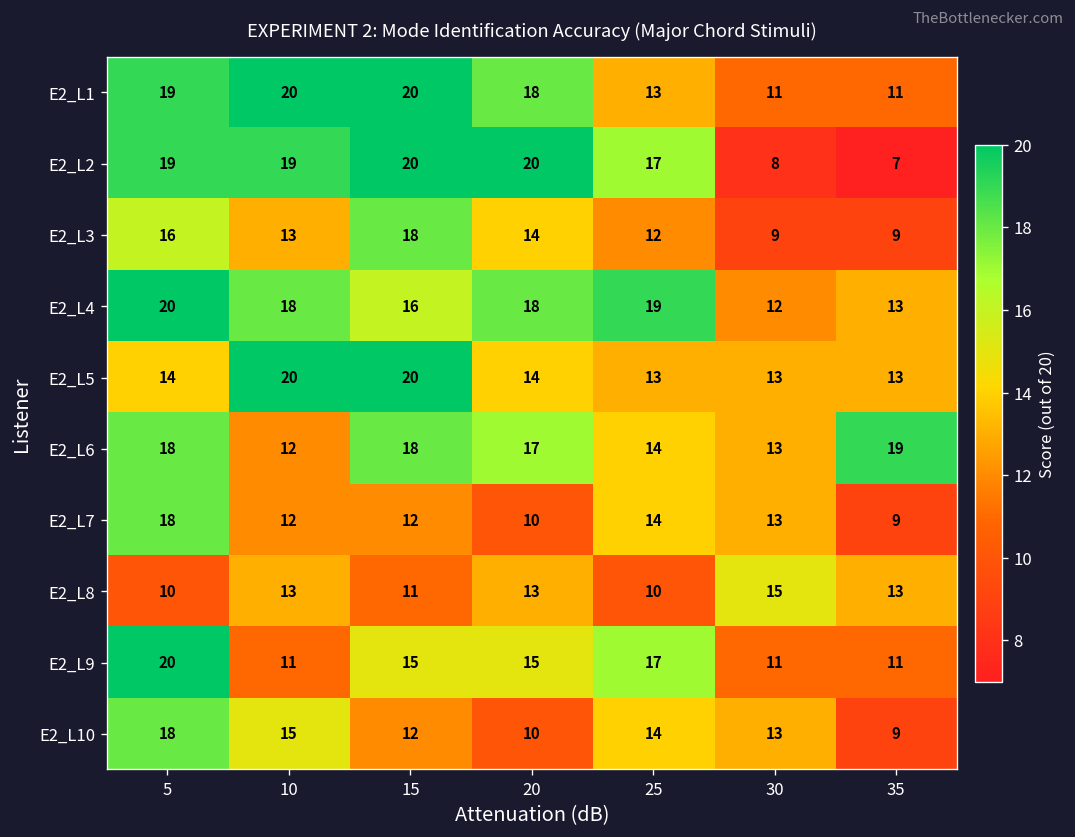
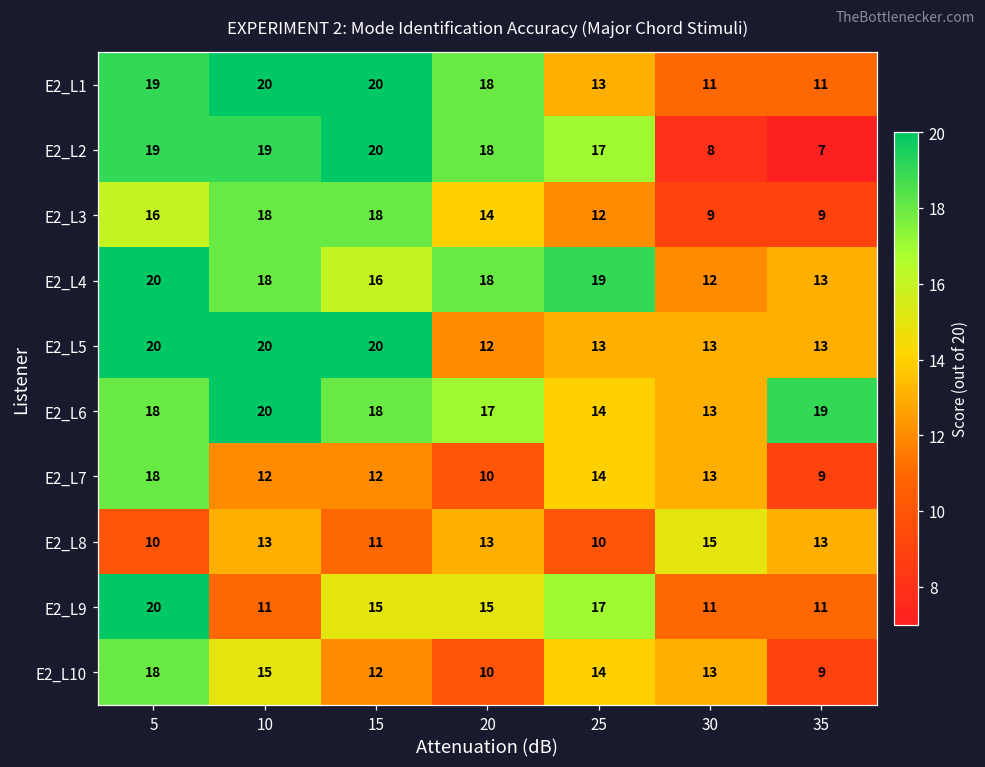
E2_L2, 20: 20 -> 18
E2_L3, 10: 13 -> 18
E2_L5, 5: 14 -> 20
E2_L5, 20: 14 -> 12
E2_L6, 10: 12 -> 20
